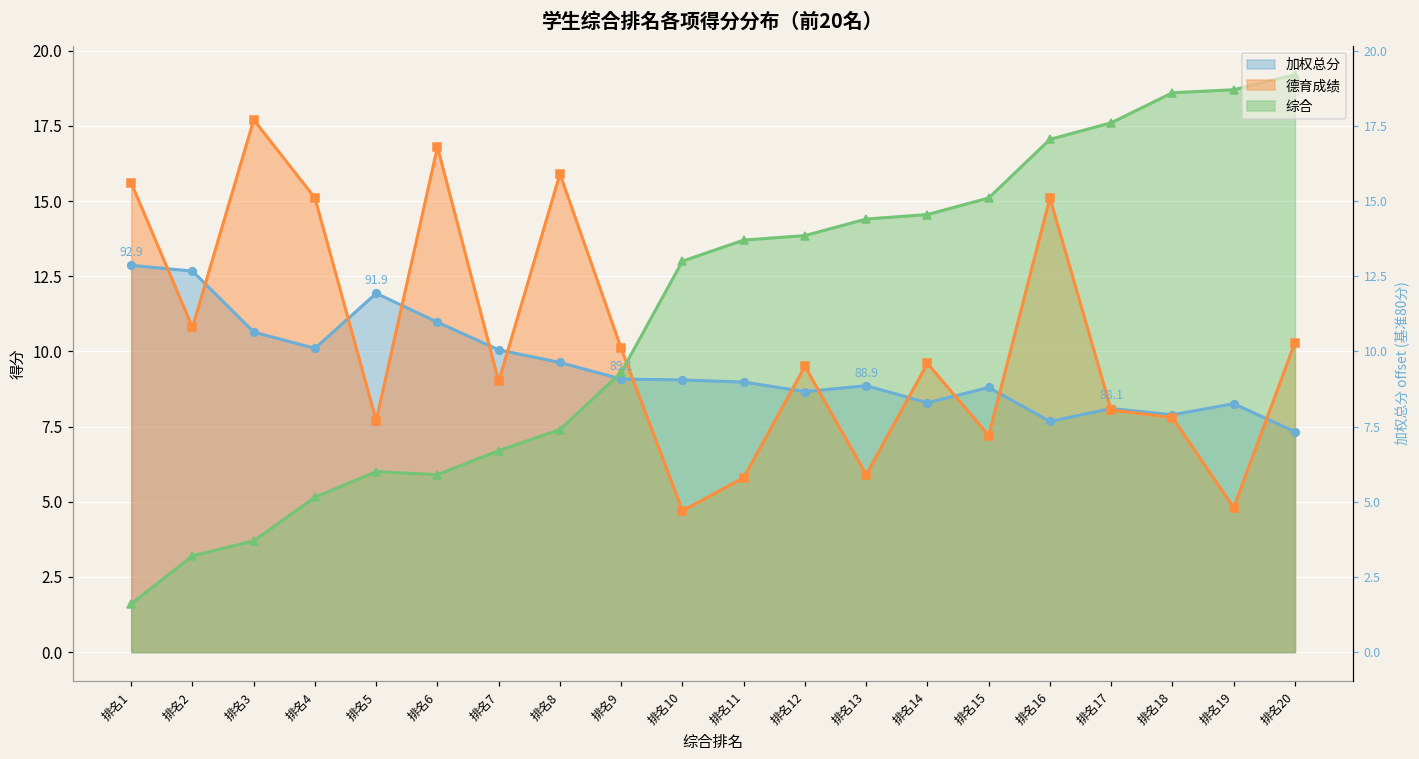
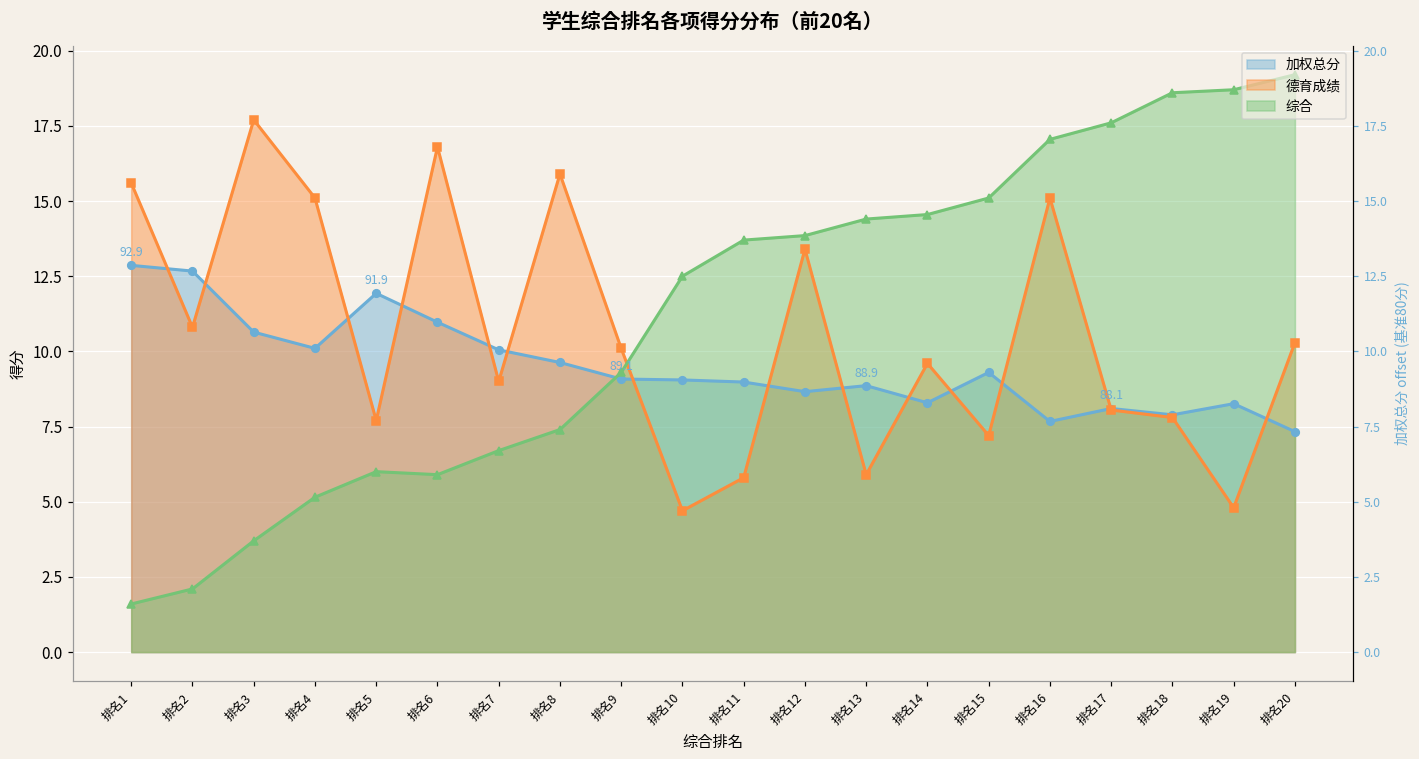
综合, 排名2: 3.2 -> 2.1
综合, 排名10: 13.0 -> 12.5
德育成绩, 排名12: 9.5 -> 13.4
加权总分, 排名15: 8.8 -> 9.3
